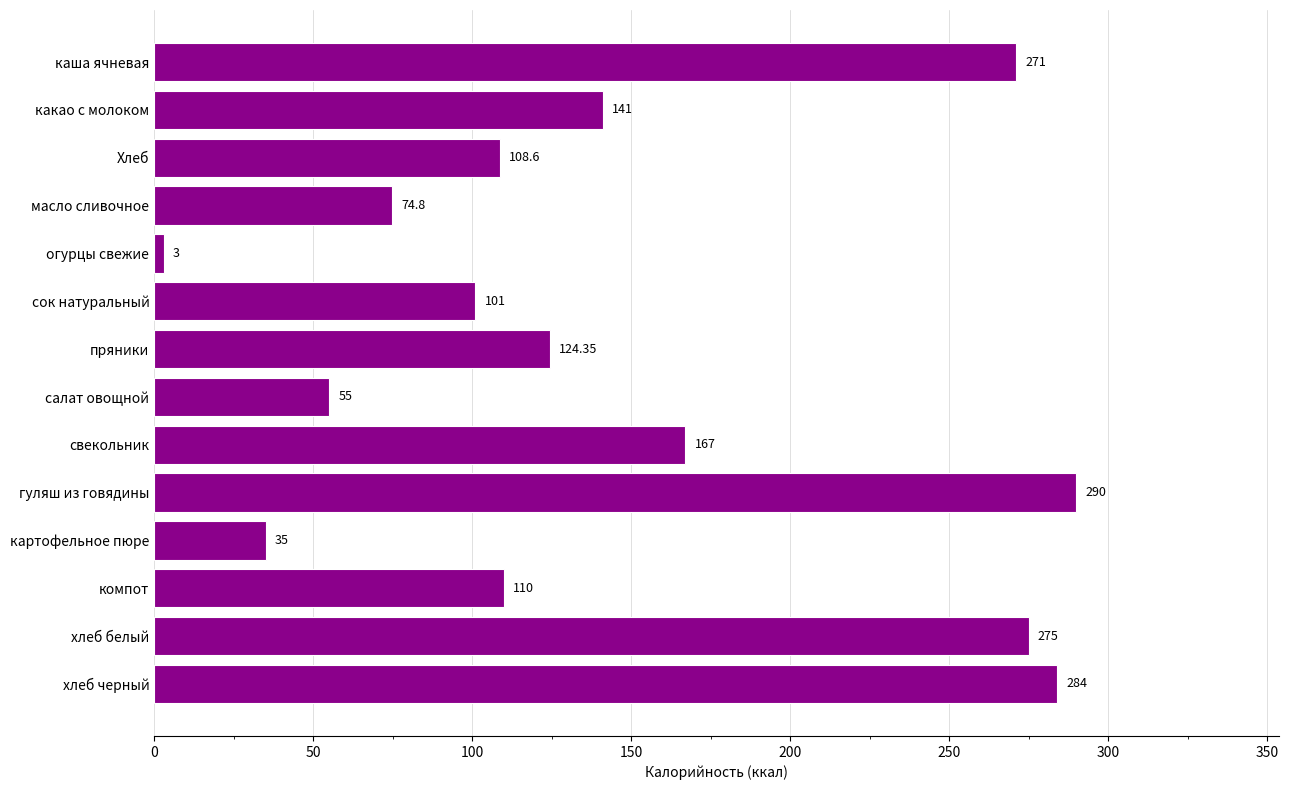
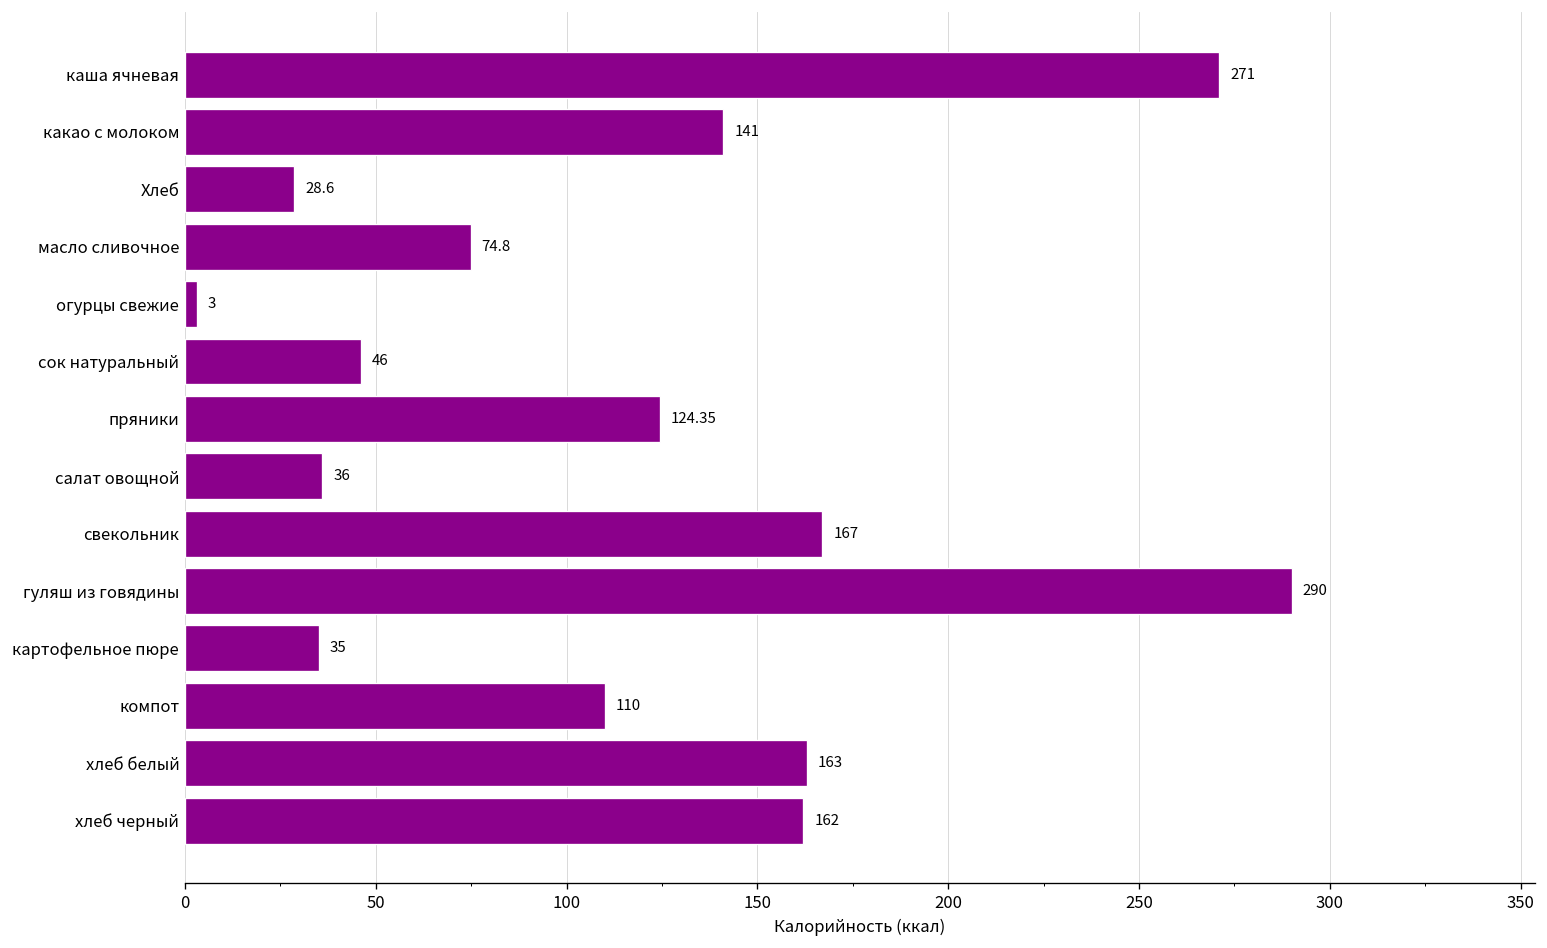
Хлеб: 108.6 -> 28.6
сок натуральный: 101 -> 46
салат овощной: 55 -> 36
хлеб белый: 275 -> 163
хлеб черный: 284 -> 162
